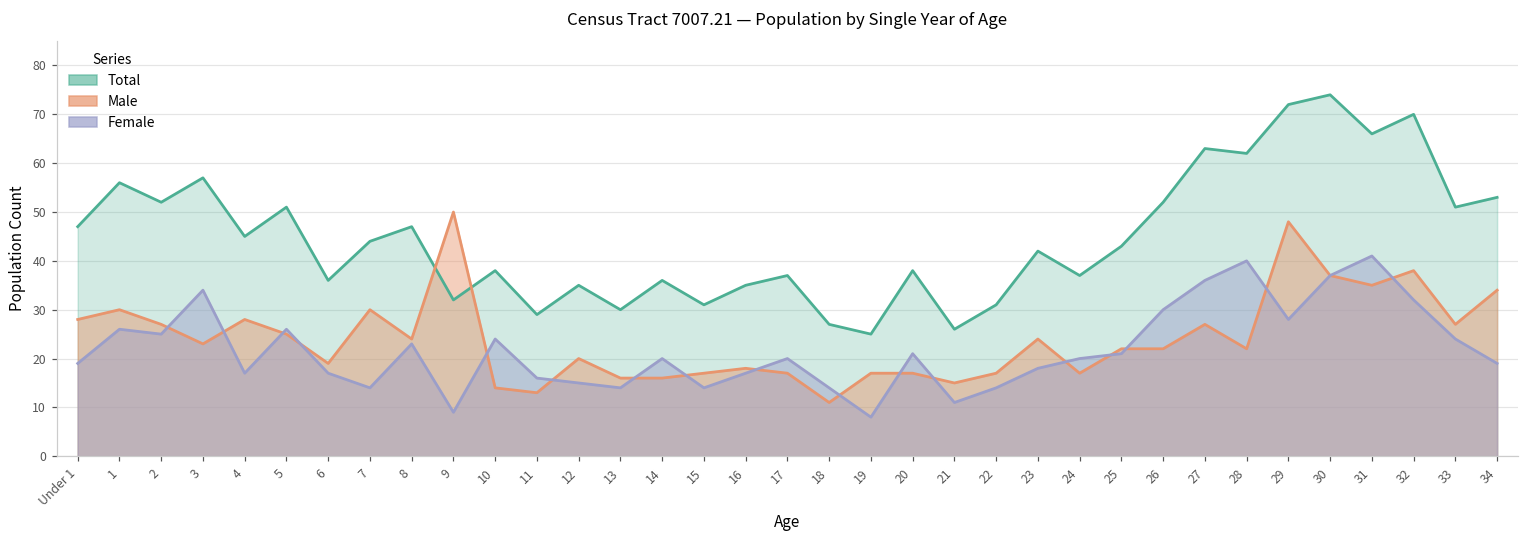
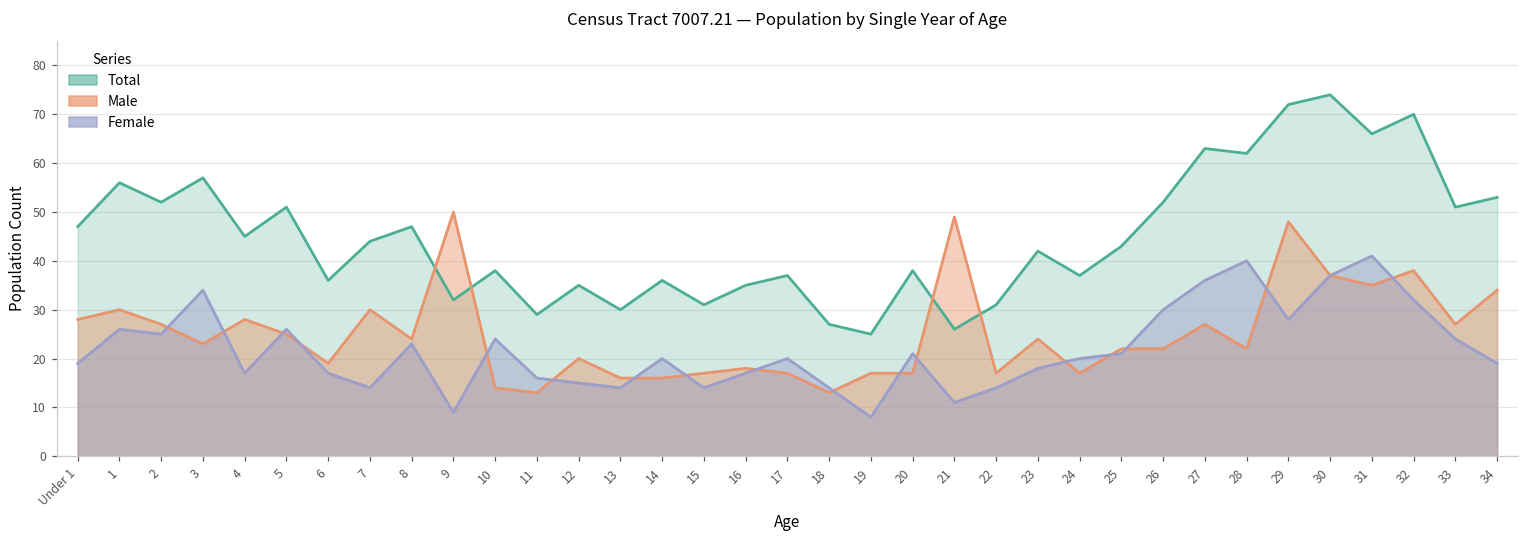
Male, 18: 11 -> 13
Male, 21: 15 -> 49
